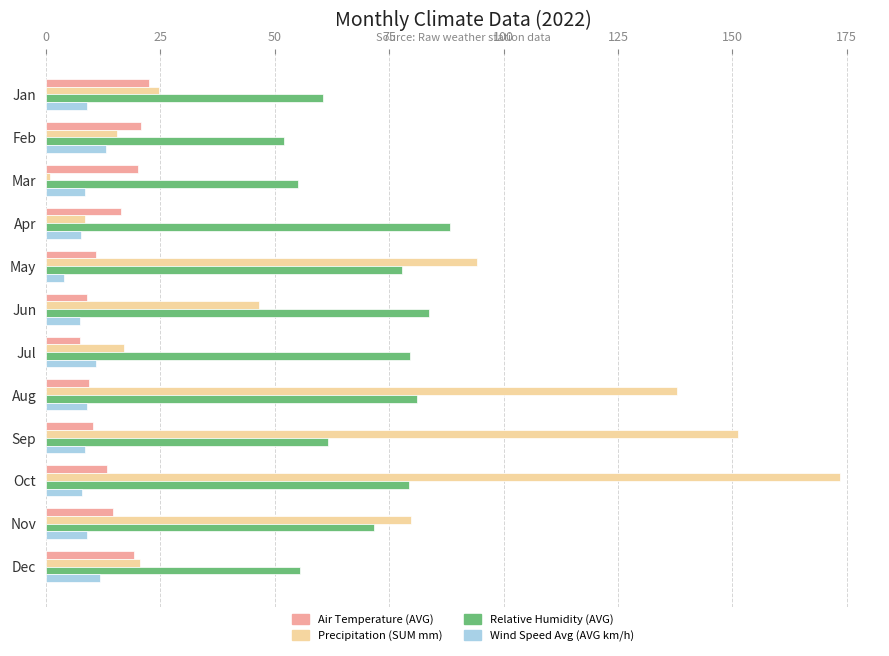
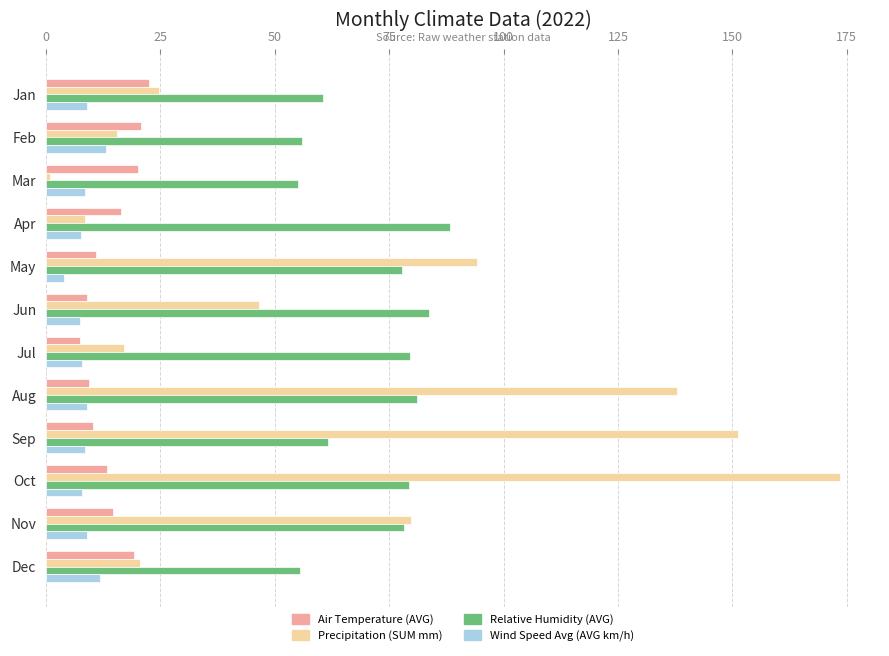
Relative Humidity (AVG), Feb: 52 -> 56
Wind Speed Avg (AVG km/h), Jul: 11 -> 8
Relative Humidity (AVG), Nov: 72 -> 78
